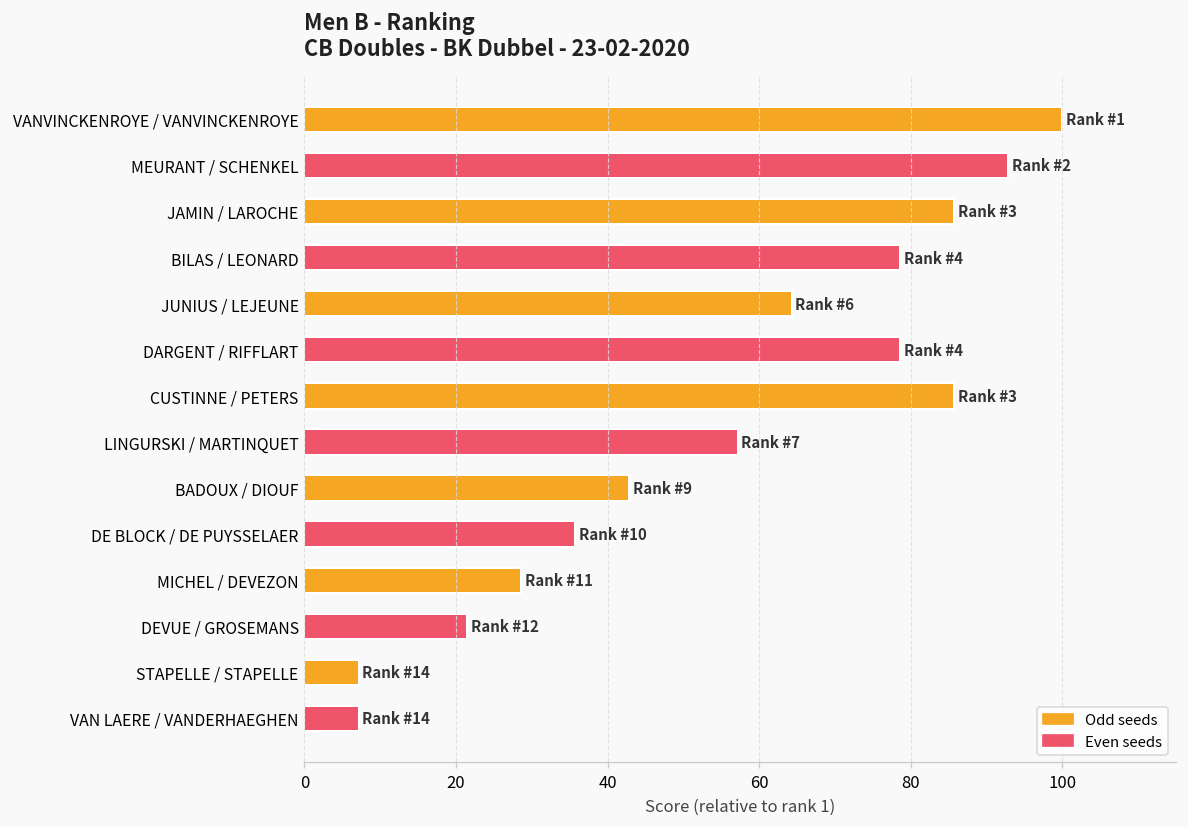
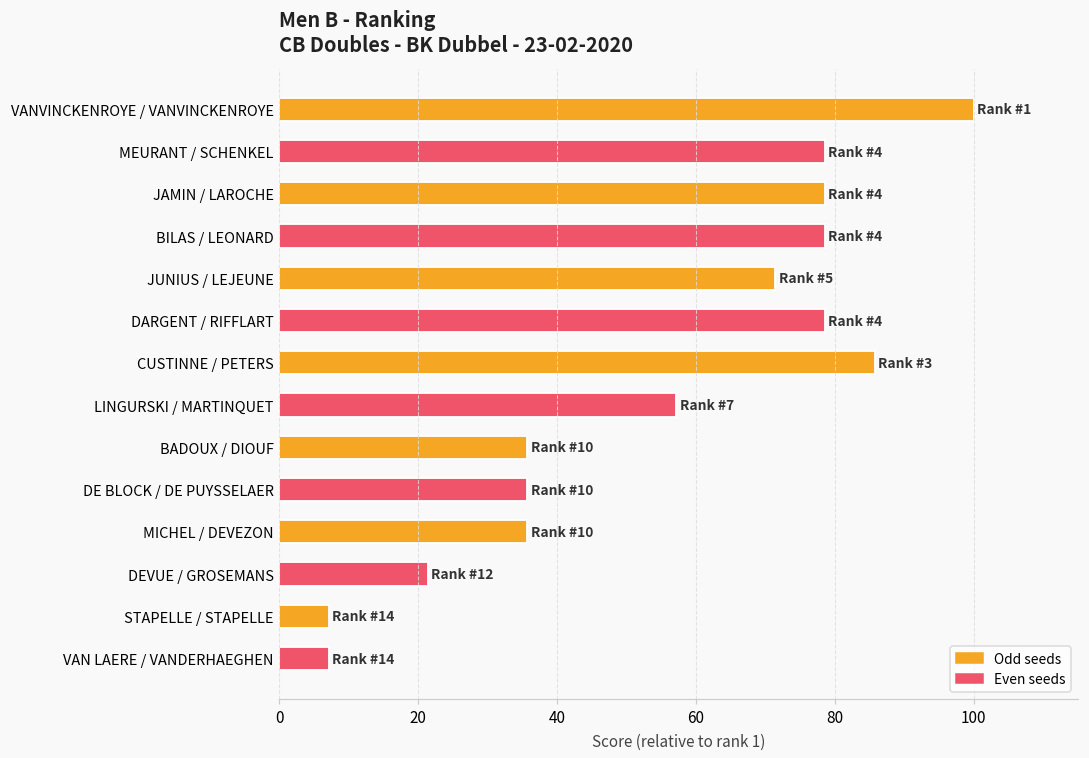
MEURANT / SCHENKEL: 2 -> 4
JAMIN / LAROCHE: 3 -> 4
JUNIUS / LEJEUNE: 6 -> 5
BADOUX / DIOUF: 9 -> 10
MICHEL / DEVEZON: 11 -> 10
